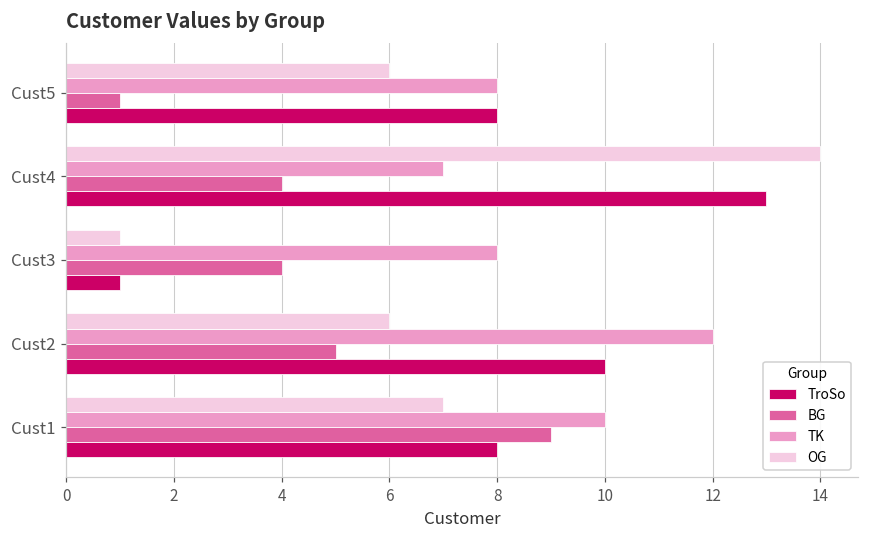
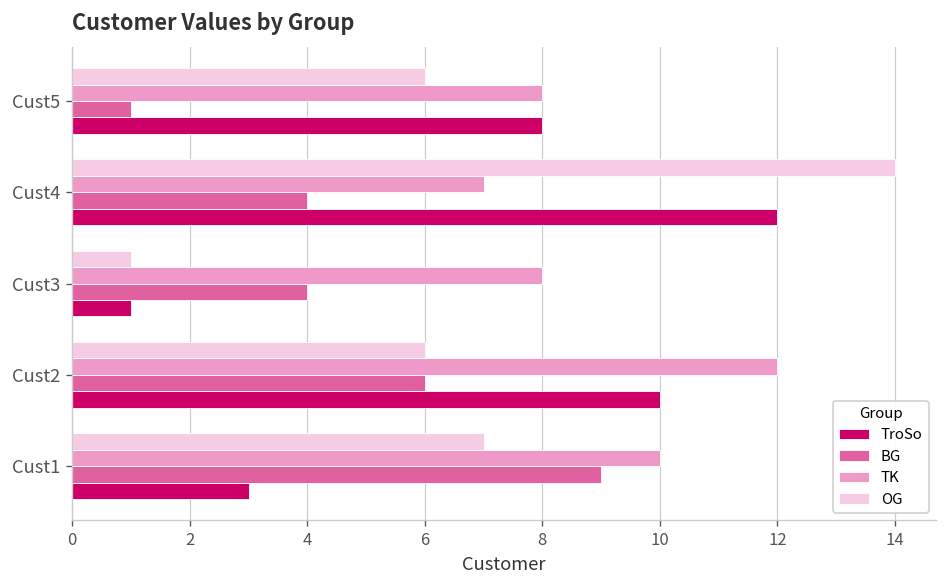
TroSo, Cust4: 13 -> 12
BG, Cust2: 5 -> 6
TroSo, Cust1: 8 -> 3
